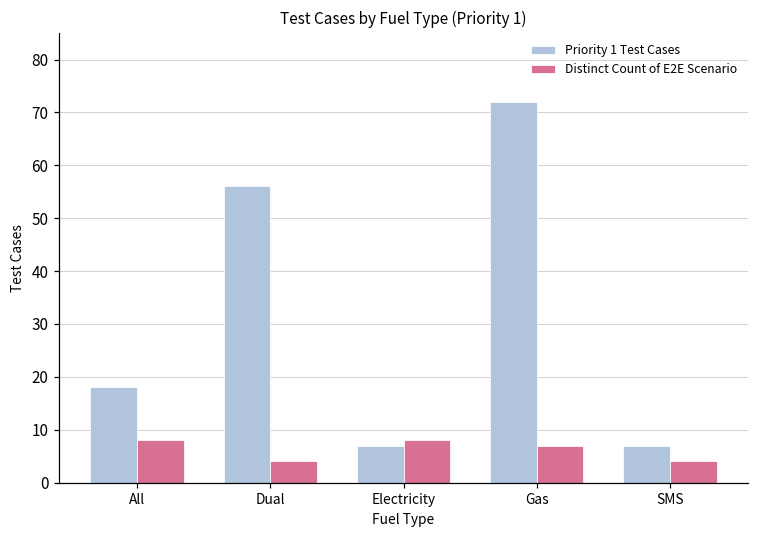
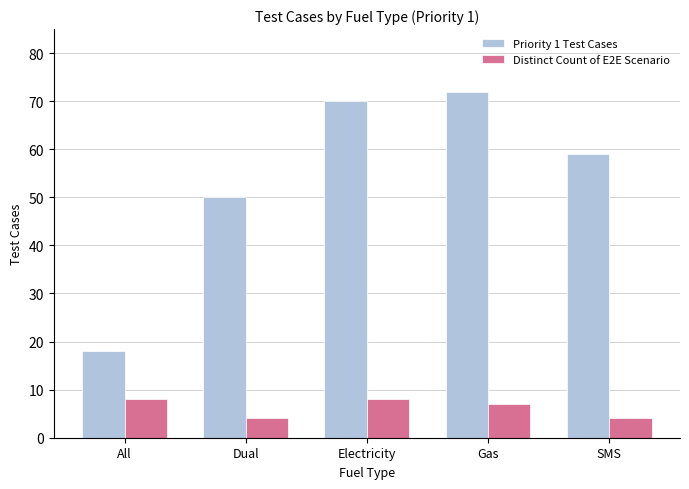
Priority 1 Test Cases, Dual: 56 -> 50
Priority 1 Test Cases, Electricity: 7 -> 70
Priority 1 Test Cases, SMS: 7 -> 59
